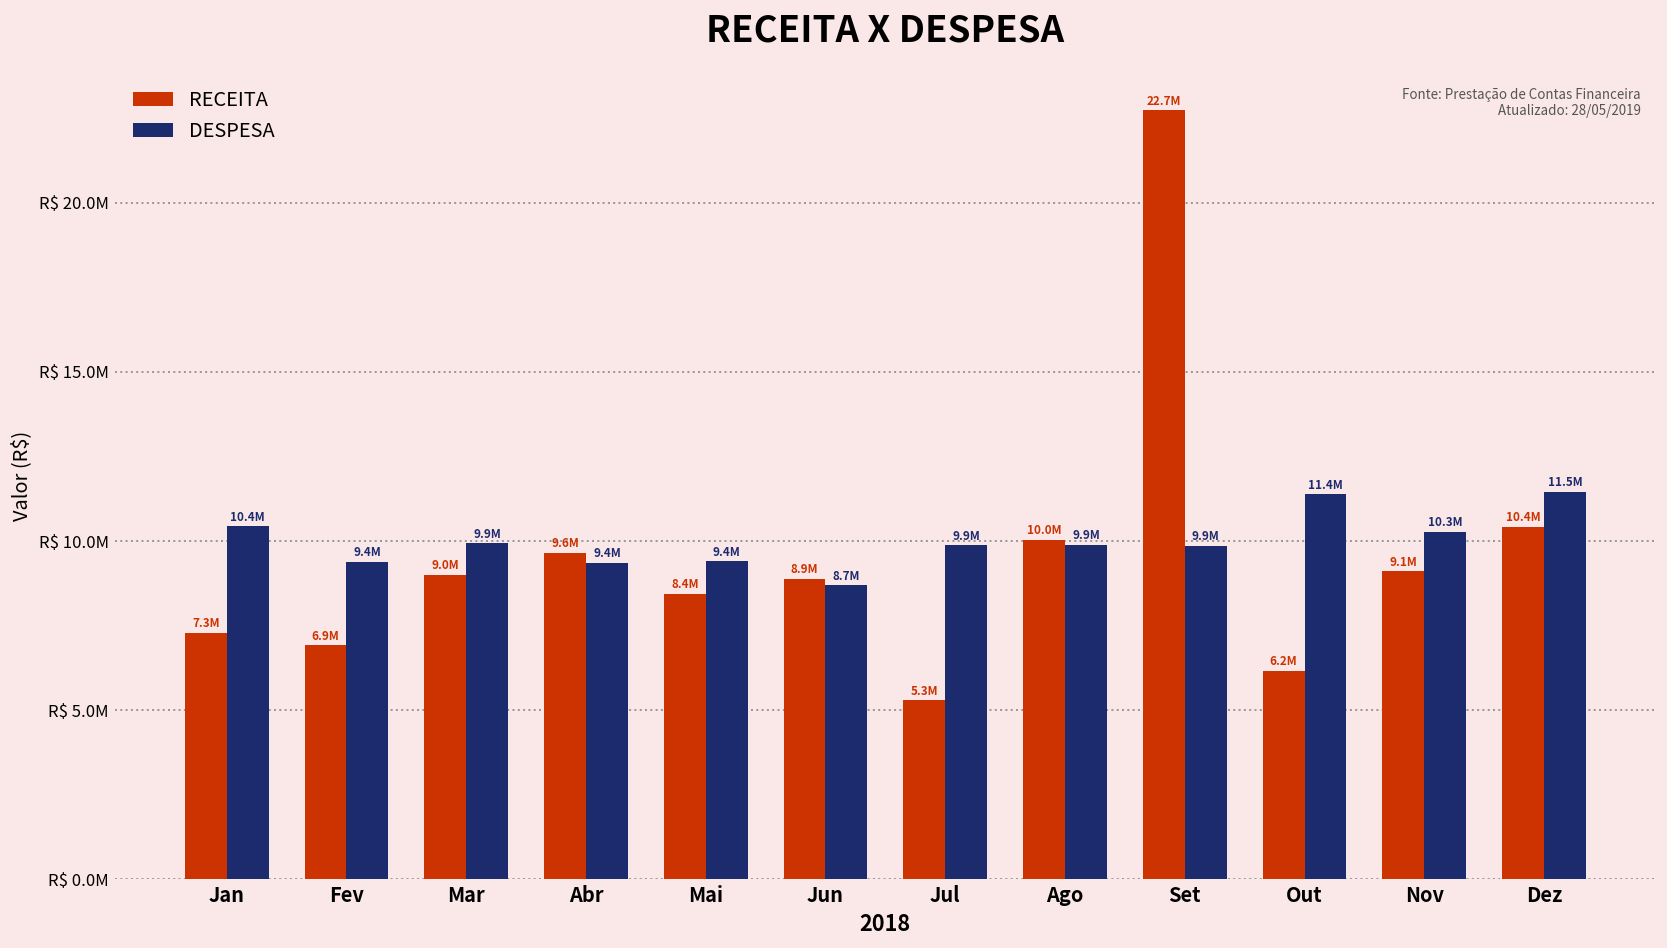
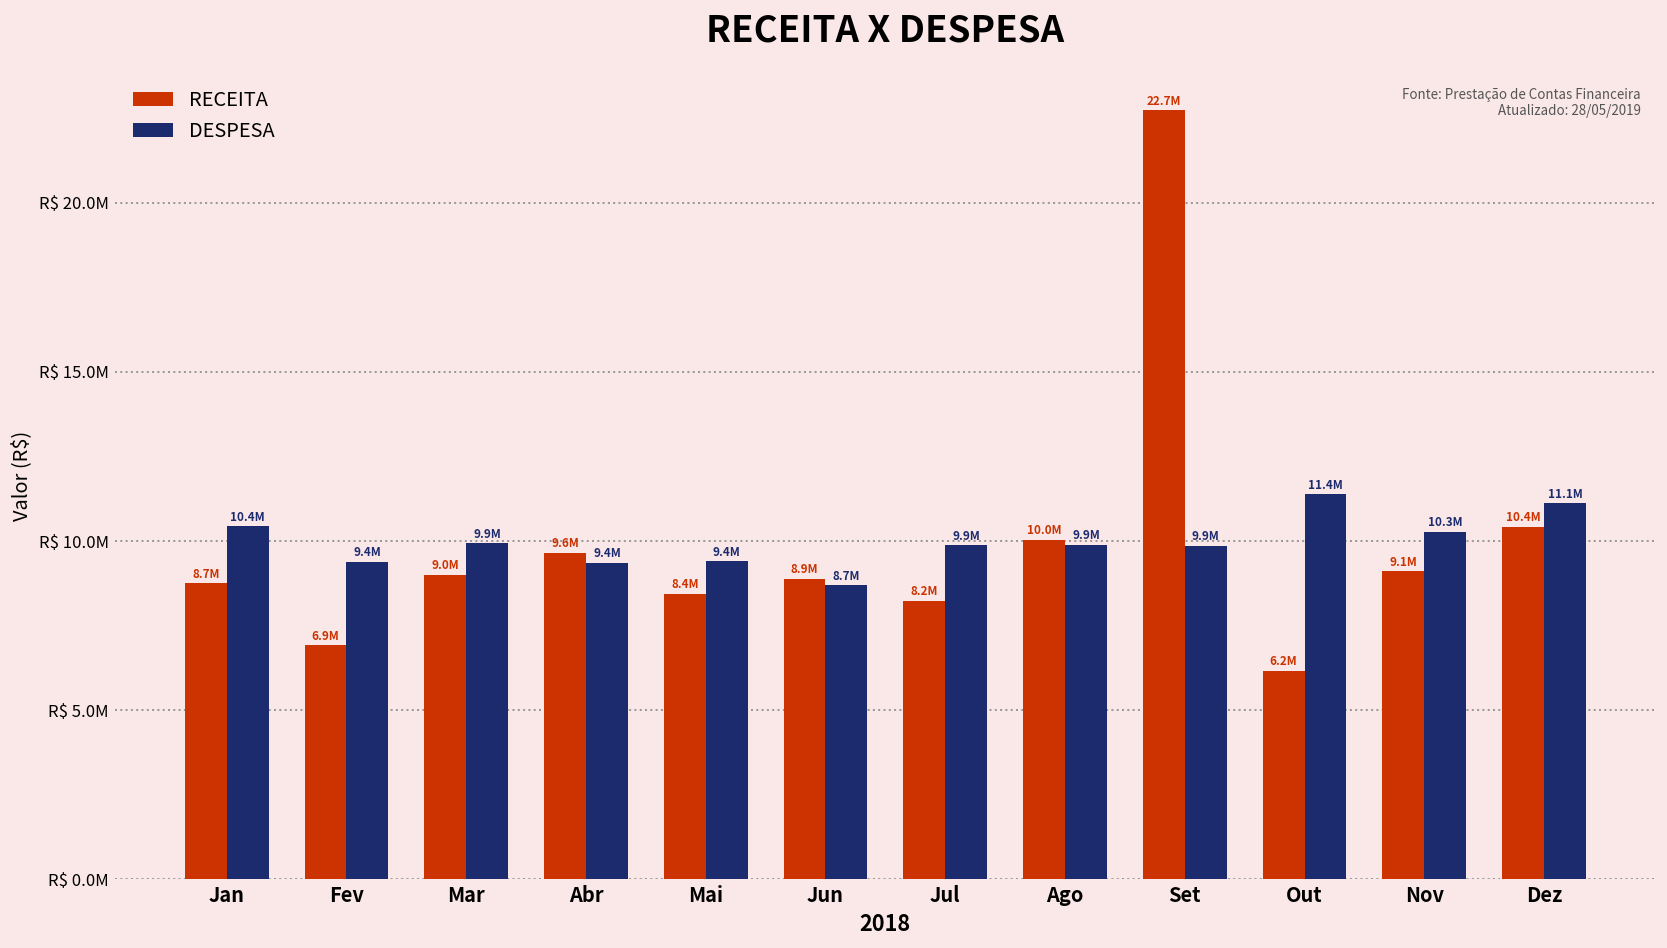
RECEITA, Jan: 7.3M -> 8.7M
RECEITA, Jul: 5.3M -> 8.2M
DESPESA, Dez: 11.5M -> 11.1M
